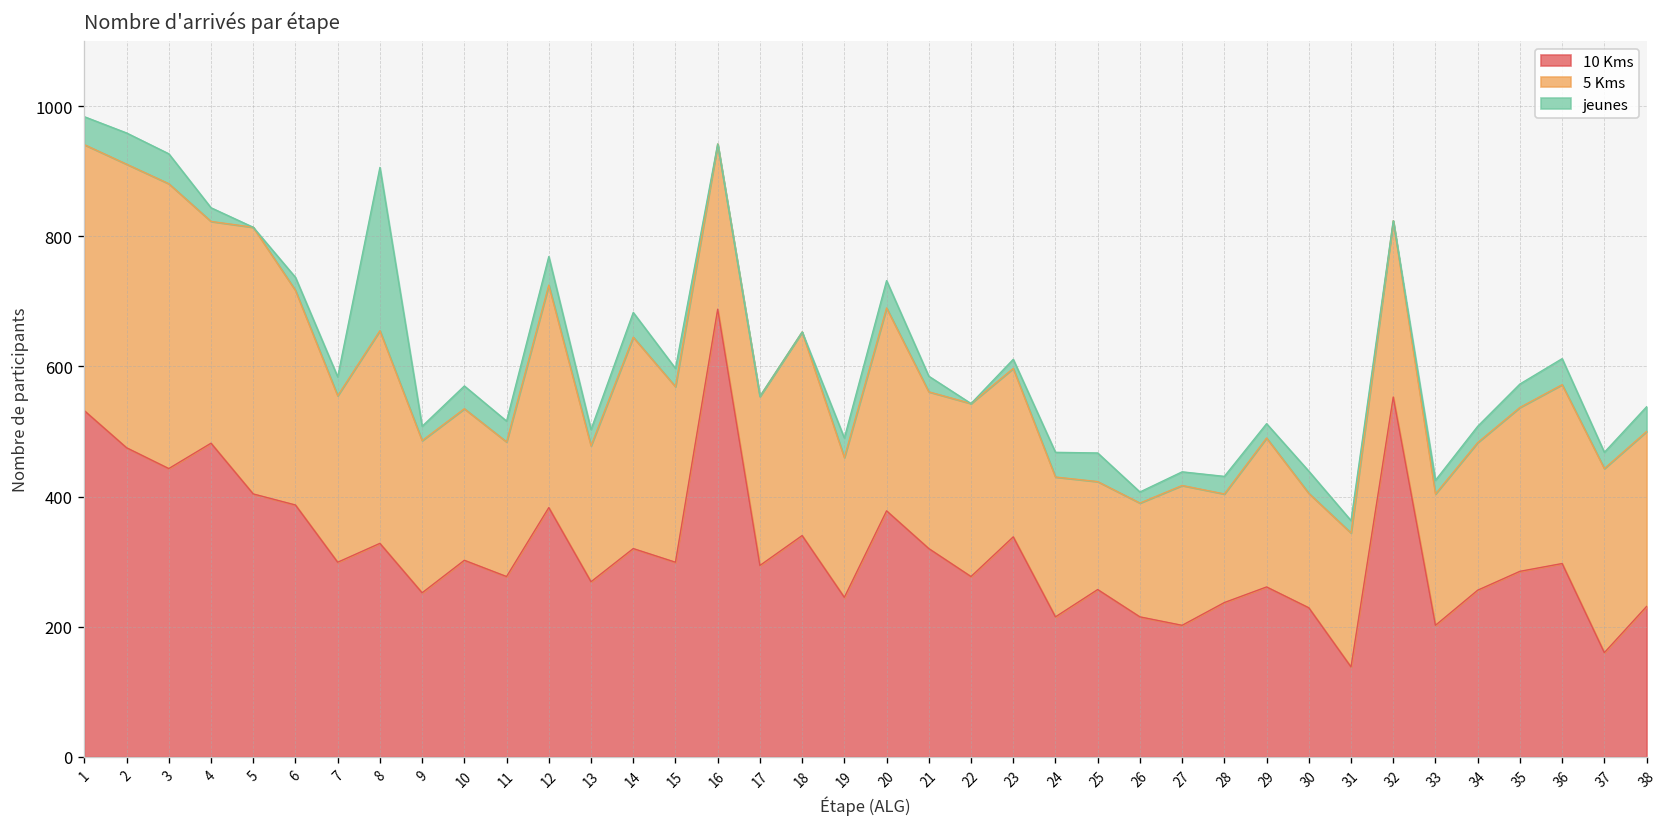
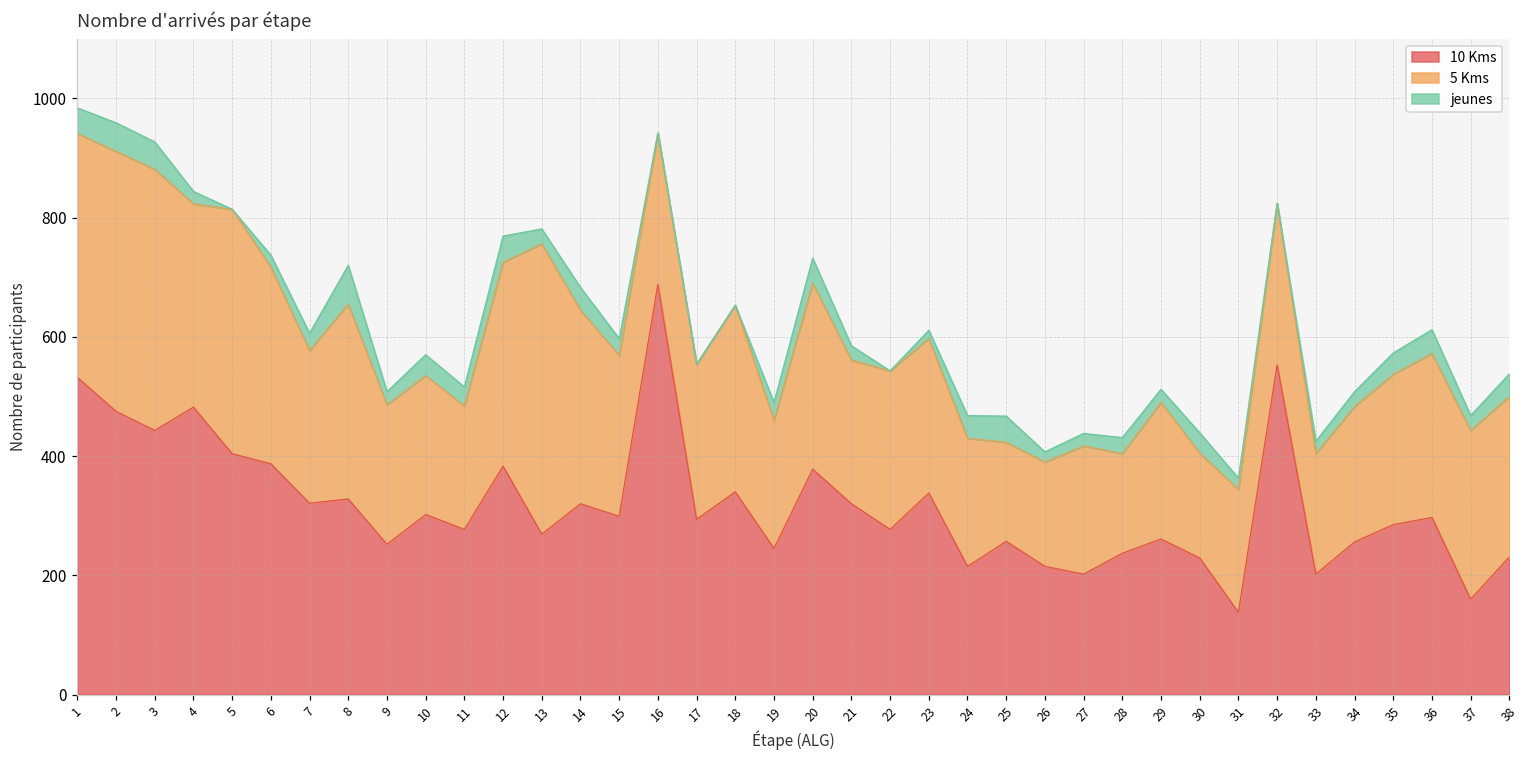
10 Kms, 7: 300 -> 320
jeunes, 8: 250 -> 70
5 Kms, 13: 210 -> 490
